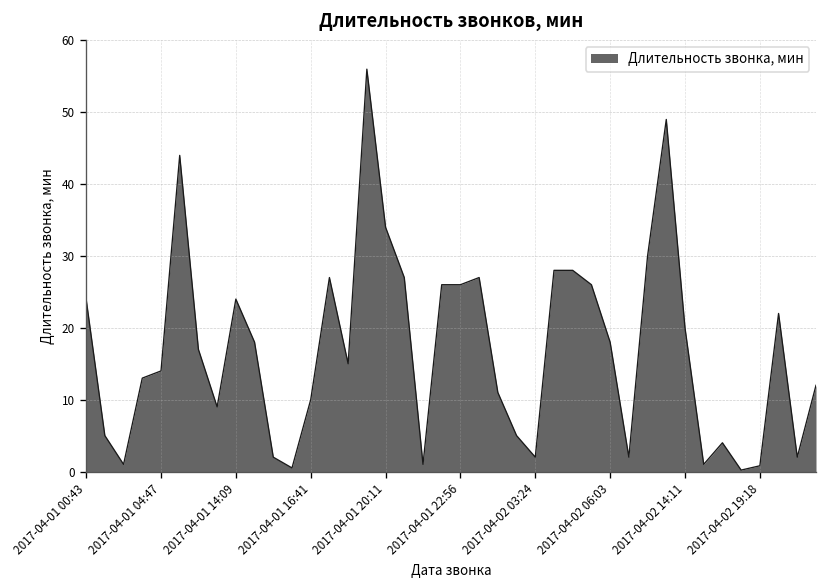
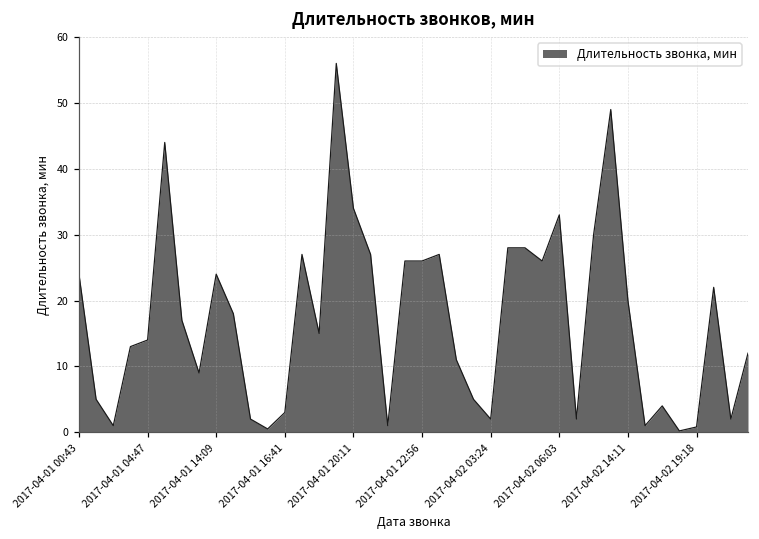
2017-04-01 16:41: 10 -> 3
2017-04-02 06:03: 18 -> 33
